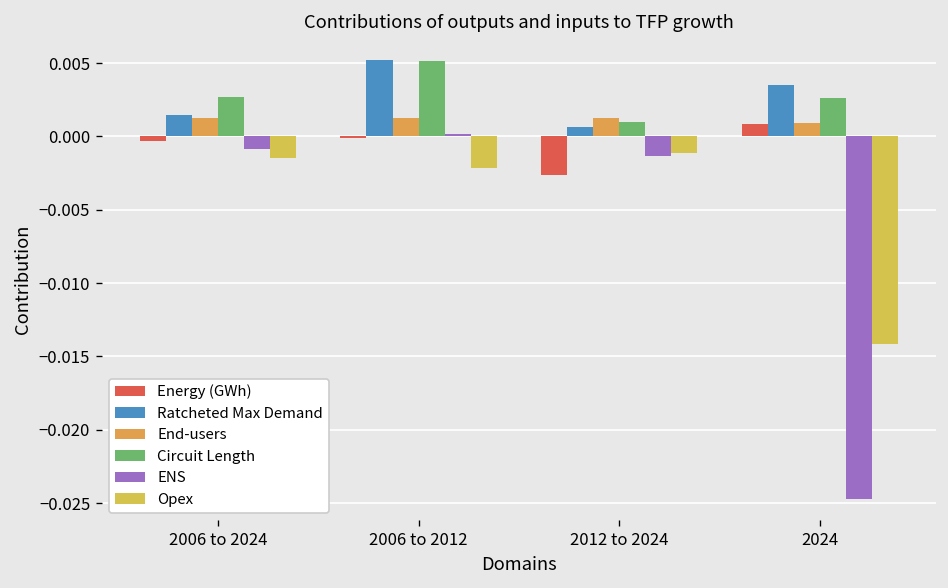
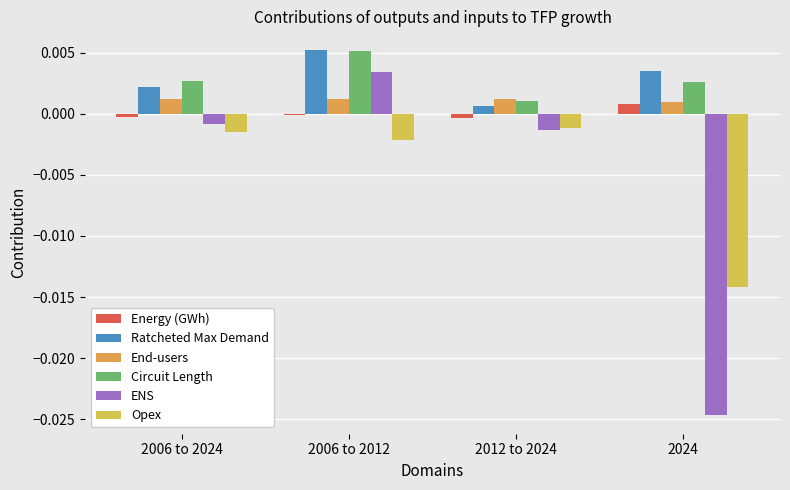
Ratcheted Max Demand, 2006 to 2024: 0.0014 -> 0.0022
ENS, 2006 to 2012: 0.0001 -> 0.0034
Energy (GWh), 2012 to 2024: -0.0027 -> -0.0004
